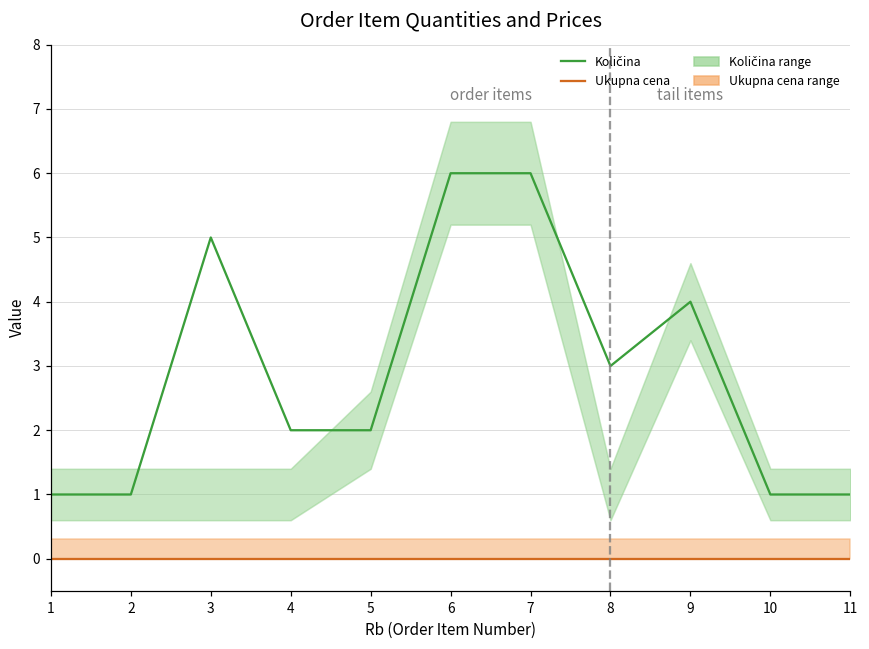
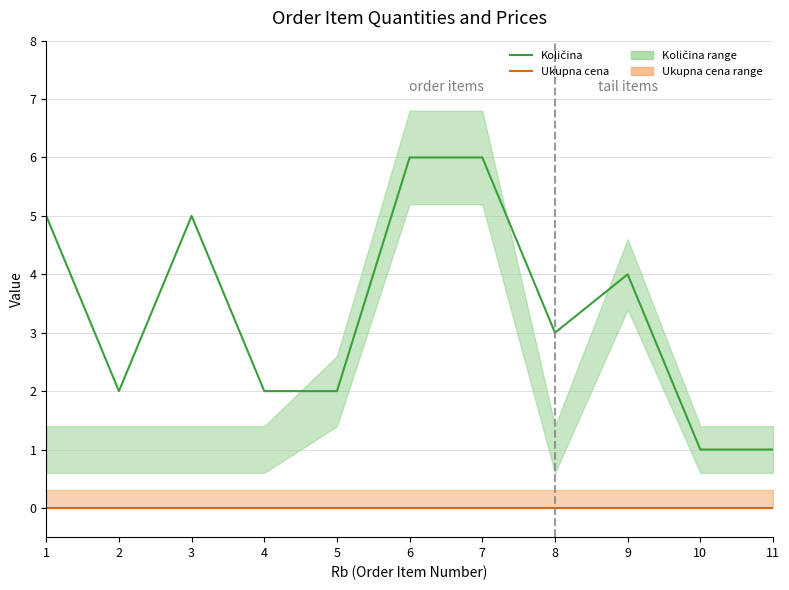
Količina, 1: 1 -> 5
Količina, 2: 1 -> 2
